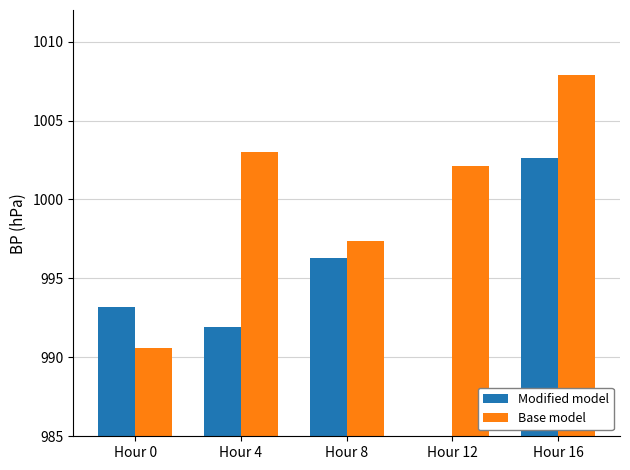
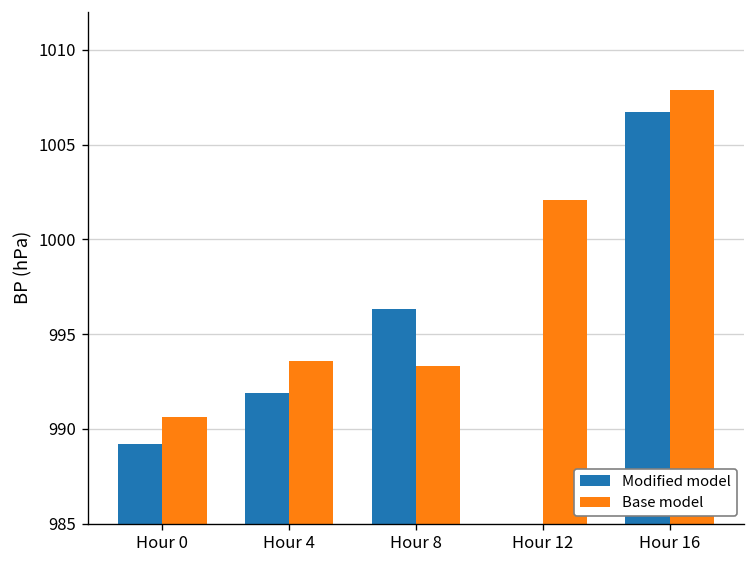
Modified model, Hour 0: 993.2 -> 989.2
Base model, Hour 4: 1003.0 -> 993.6
Base model, Hour 8: 997.4 -> 993.3
Modified model, Hour 16: 1002.6 -> 1006.7
